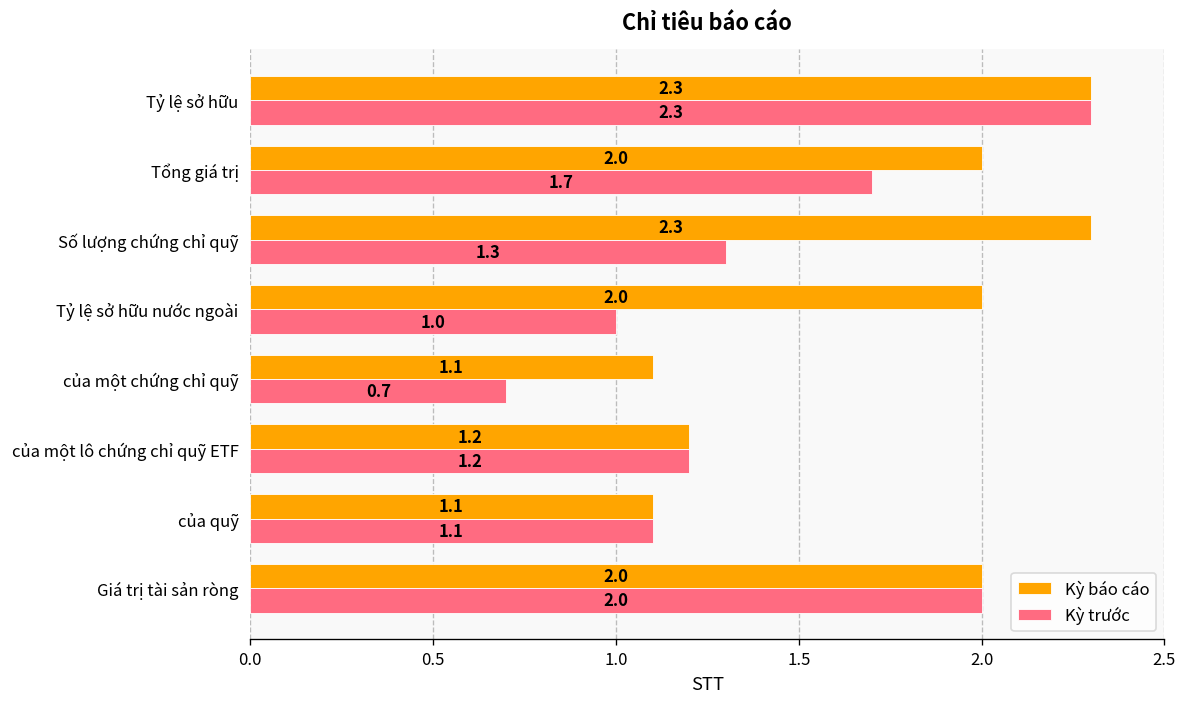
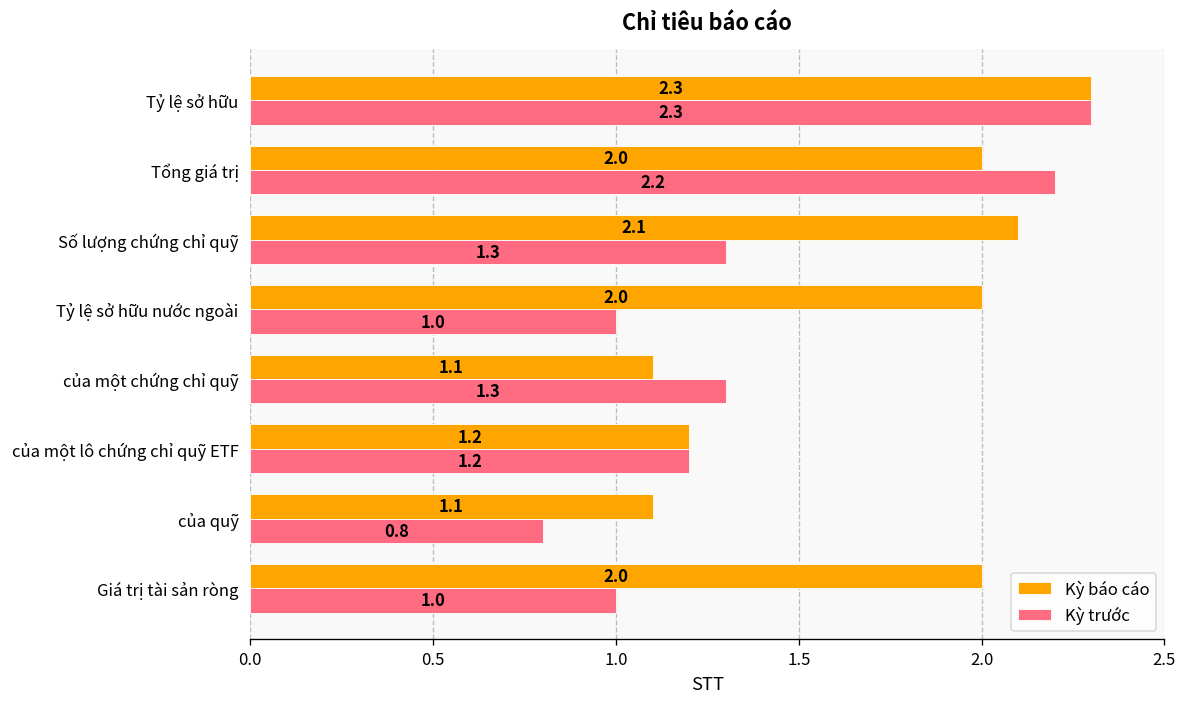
Kỳ trước, Tổng giá trị: 1.7 -> 2.2
Kỳ báo cáo, Số lượng chứng chỉ quỹ: 2.3 -> 2.1
Kỳ trước, của một chứng chỉ quỹ: 0.7 -> 1.3
Kỳ trước, của quỹ: 1.1 -> 0.8
Kỳ trước, Giá trị tài sản ròng: 2.0 -> 1.0
